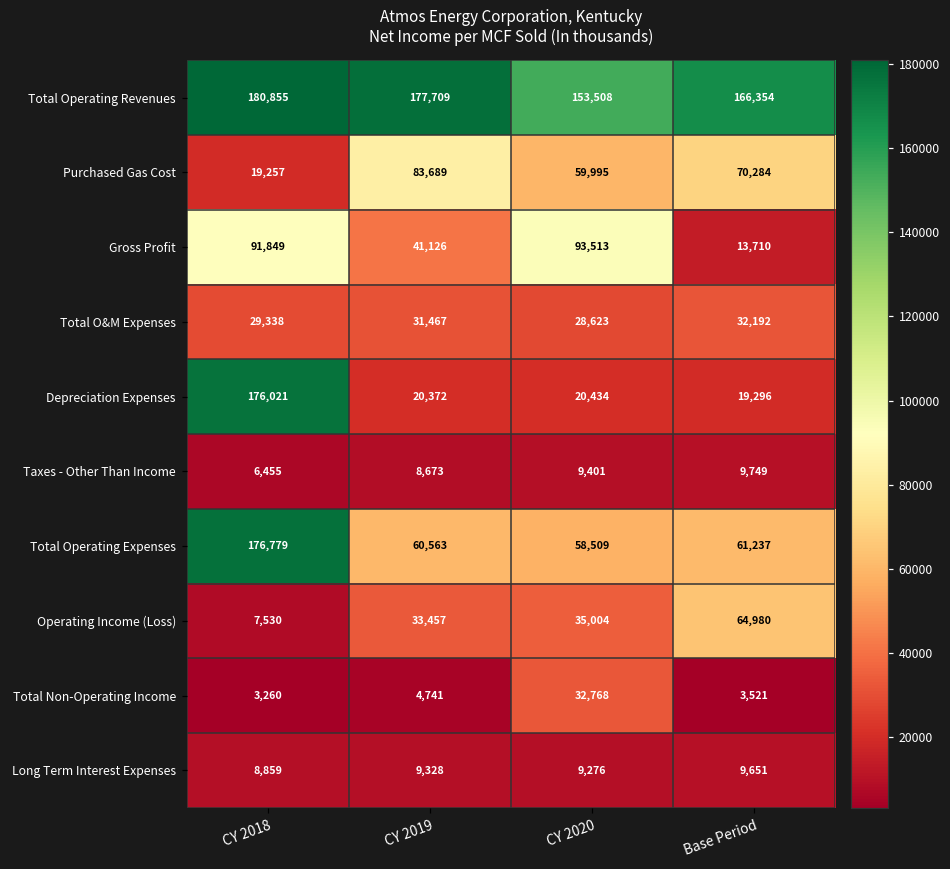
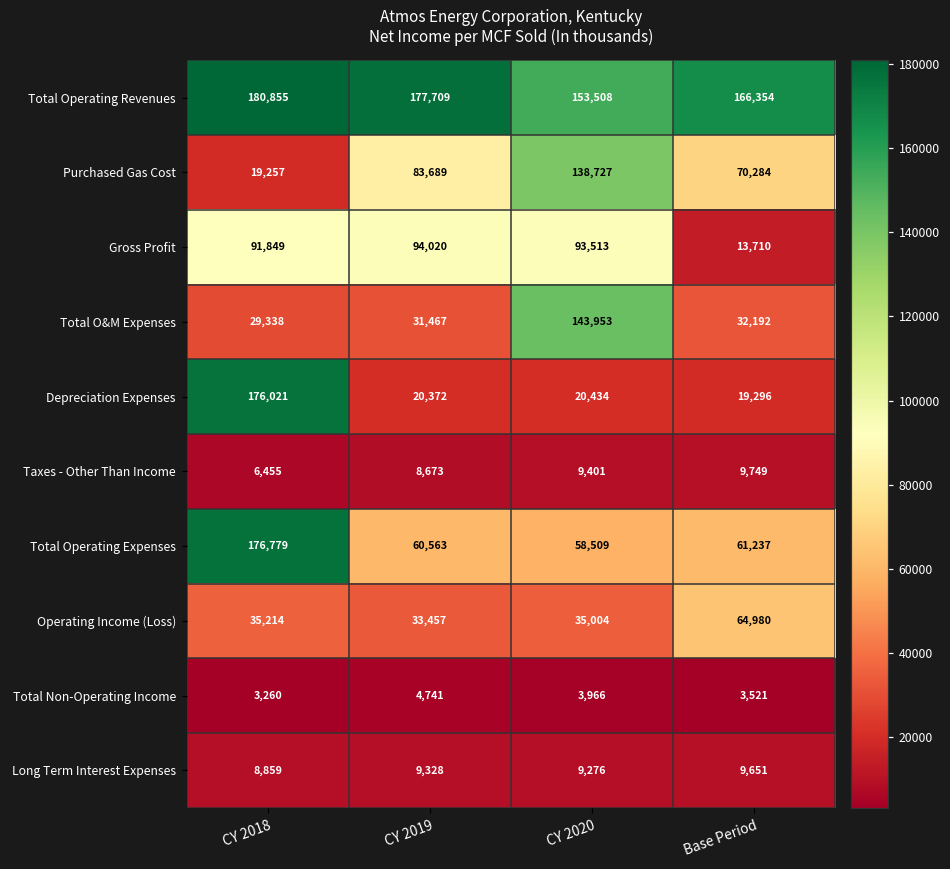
Purchased Gas Cost, CY 2020: 59,995 -> 138,727
Gross Profit, CY 2019: 41,126 -> 94,020
Total O&M Expenses, CY 2020: 28,623 -> 143,953
Operating Income (Loss), CY 2018: 7,530 -> 35,214
Total Non-Operating Income, CY 2020: 32,768 -> 3,966
